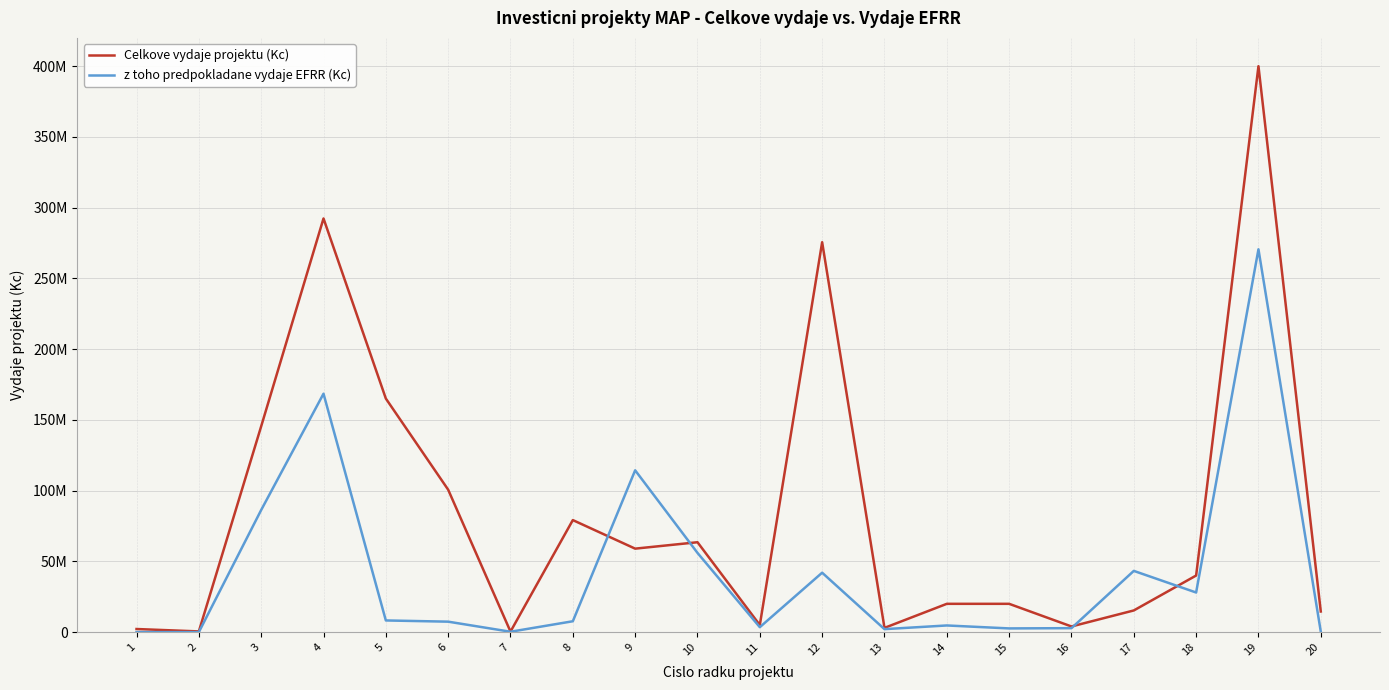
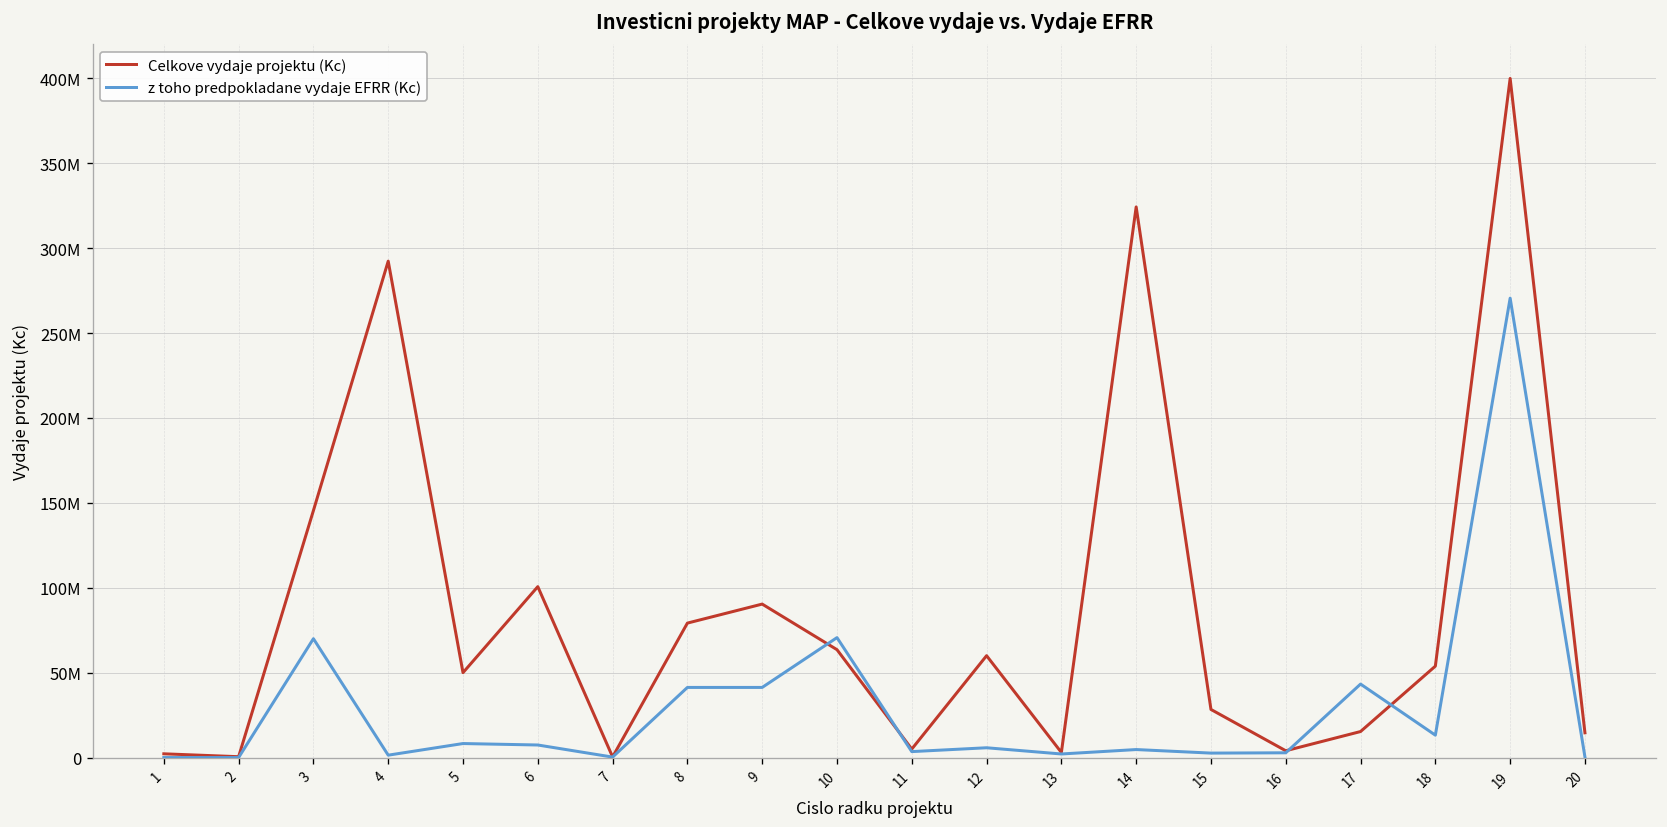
z toho predpokladane vydaje EFRR (Kc), 3: 86000000 -> 70000000
z toho predpokladane vydaje EFRR (Kc), 4: 169000000 -> 1000000
Celkove vydaje projektu (Kc), 5: 165000000 -> 50000000
z toho predpokladane vydaje EFRR (Kc), 8: 8000000 -> 41000000
Celkove vydaje projektu (Kc), 9: 59000000 -> 90000000
z toho predpokladane vydaje EFRR (Kc), 9: 114000000 -> 41000000
z toho predpokladane vydaje EFRR (Kc), 10: 56000000 -> 71000000
Celkove vydaje projektu (Kc), 12: 276000000 -> 60000000
z toho predpokladane vydaje EFRR (Kc), 12: 42000000 -> 6000000
Celkove vydaje projektu (Kc), 14: 20000000 -> 324000000
Celkove vydaje projektu (Kc), 15: 20000000 -> 28000000
Celkove vydaje projektu (Kc), 18: 40000000 -> 54000000
z toho predpokladane vydaje EFRR (Kc), 18: 28000000 -> 13000000
